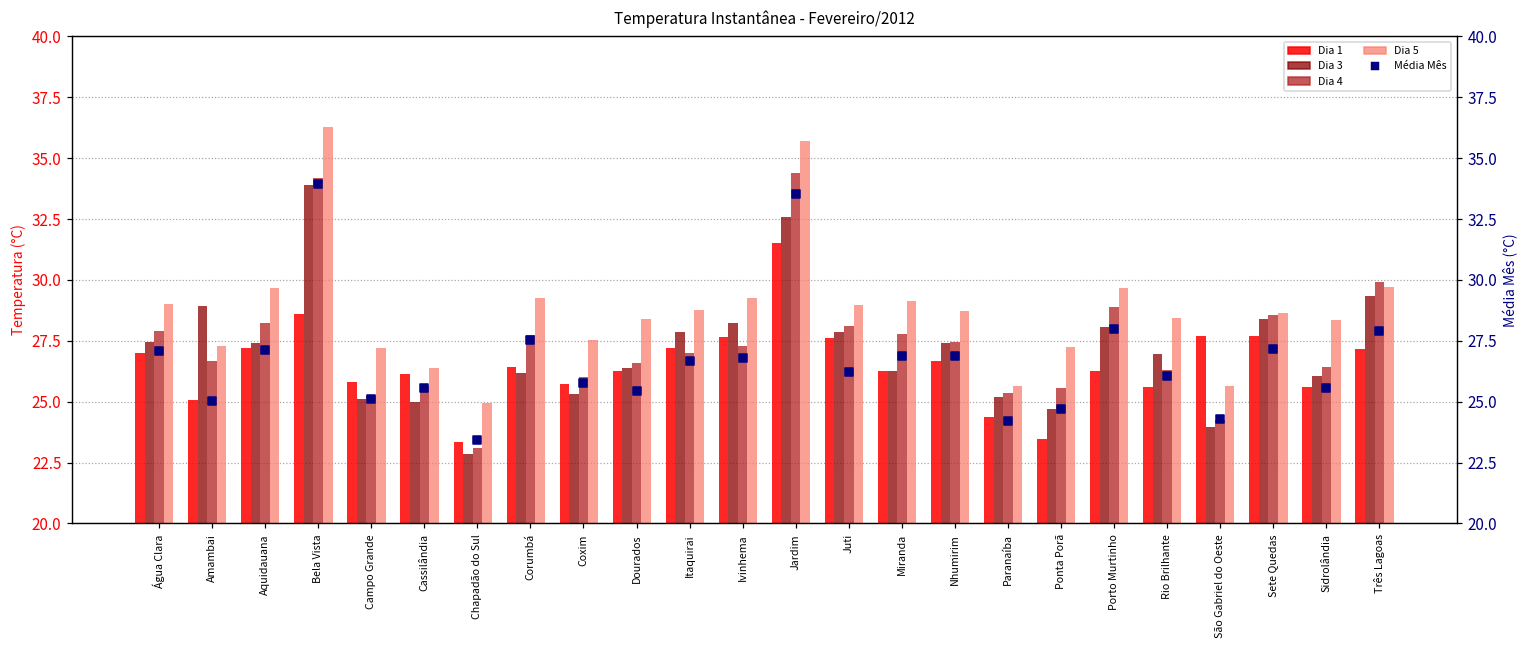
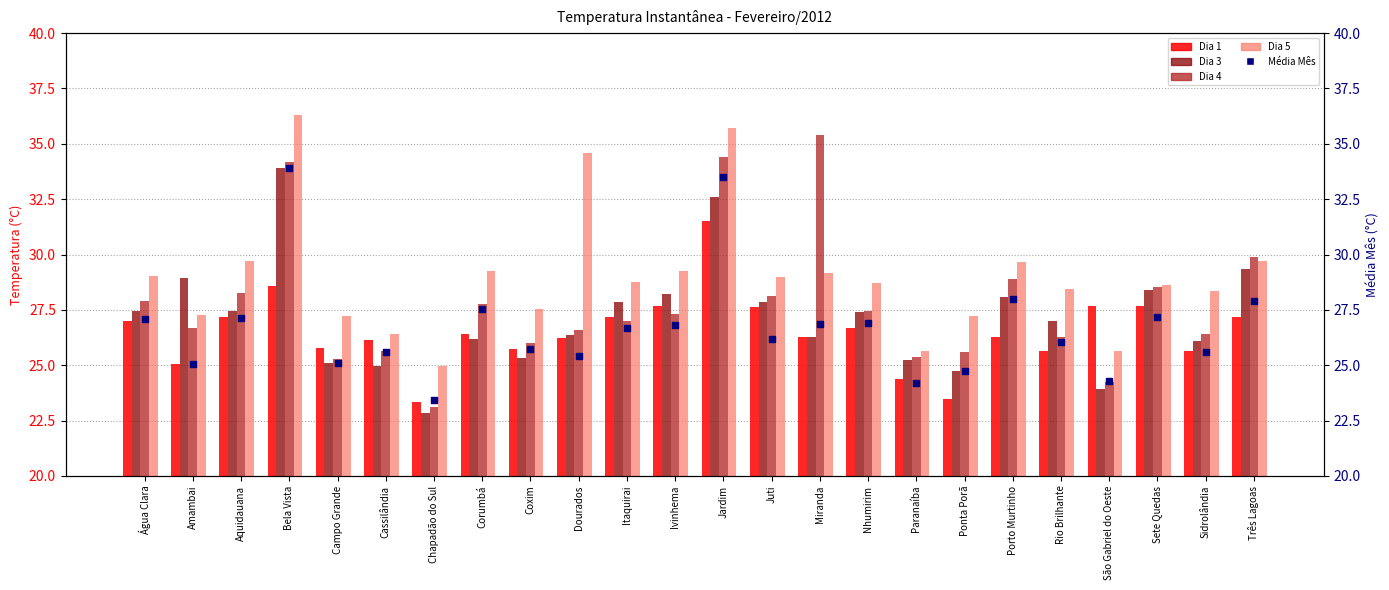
Dia 5, Dourados: 28.4 -> 34.6
Dia 4, Miranda: 27.8 -> 35.4
